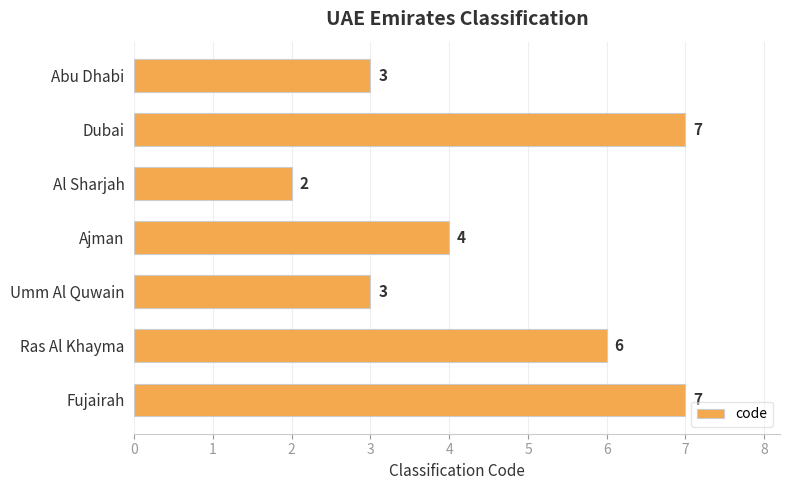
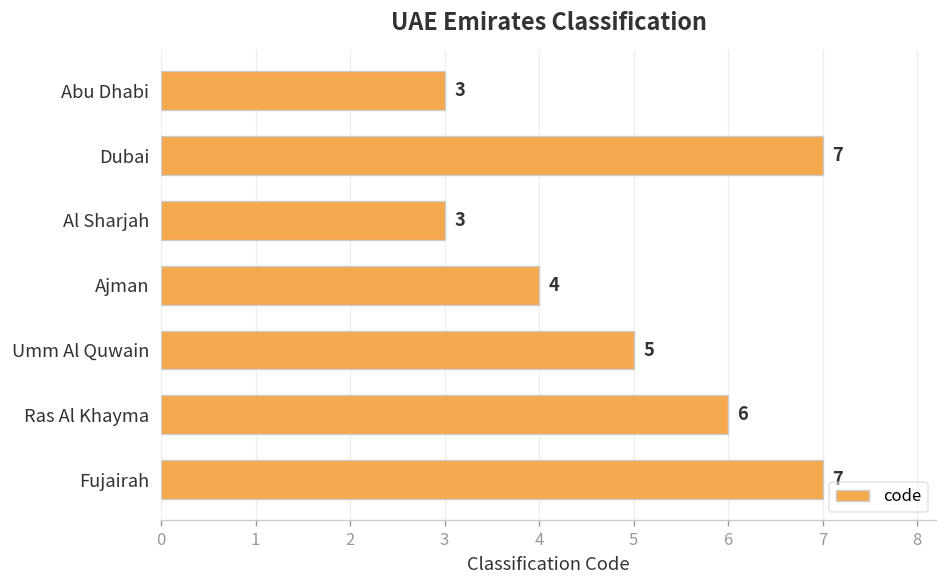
Al Sharjah: 2 -> 3
Umm Al Quwain: 3 -> 5
